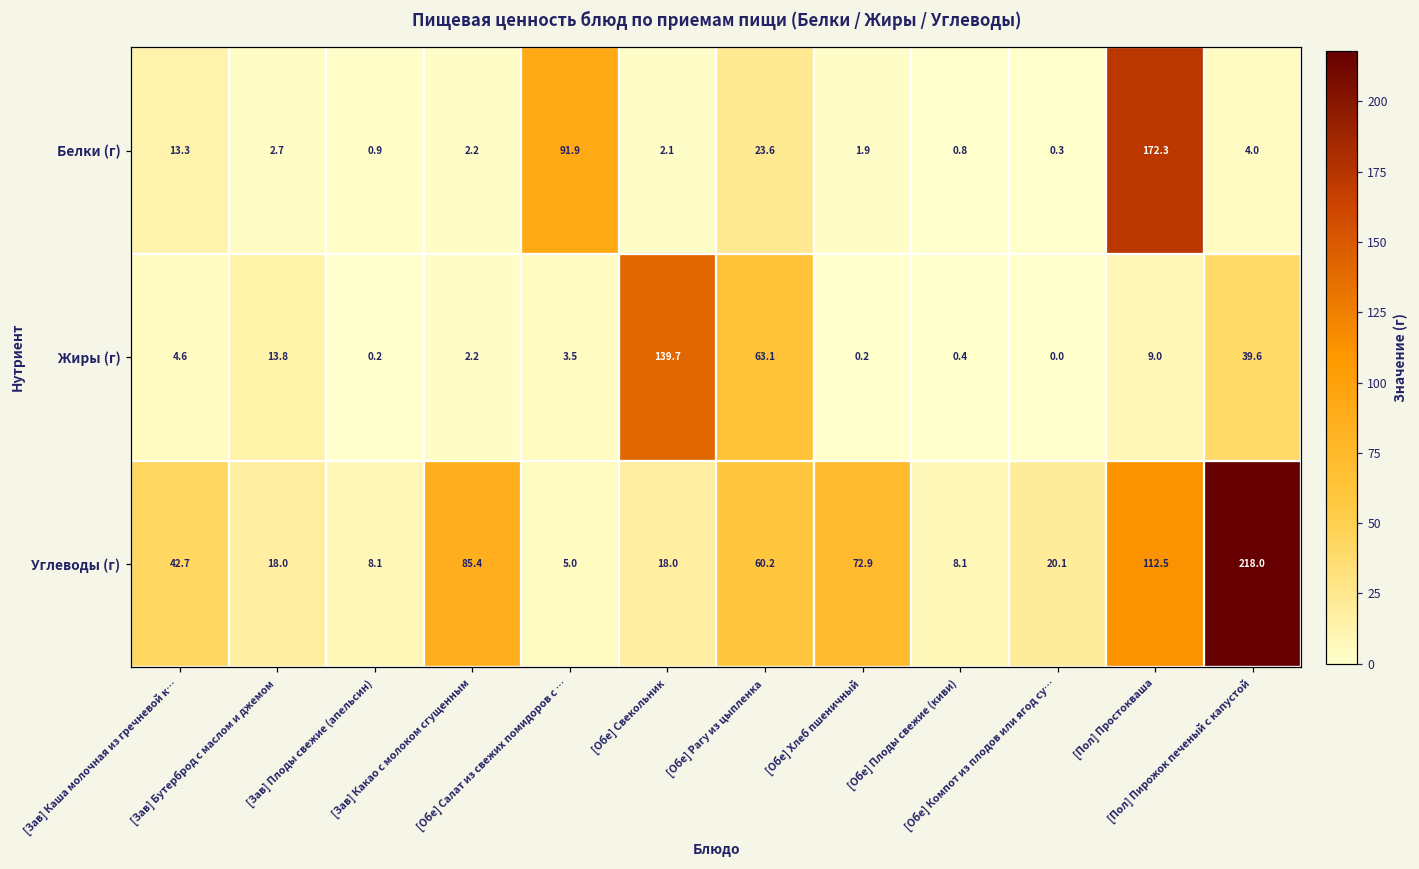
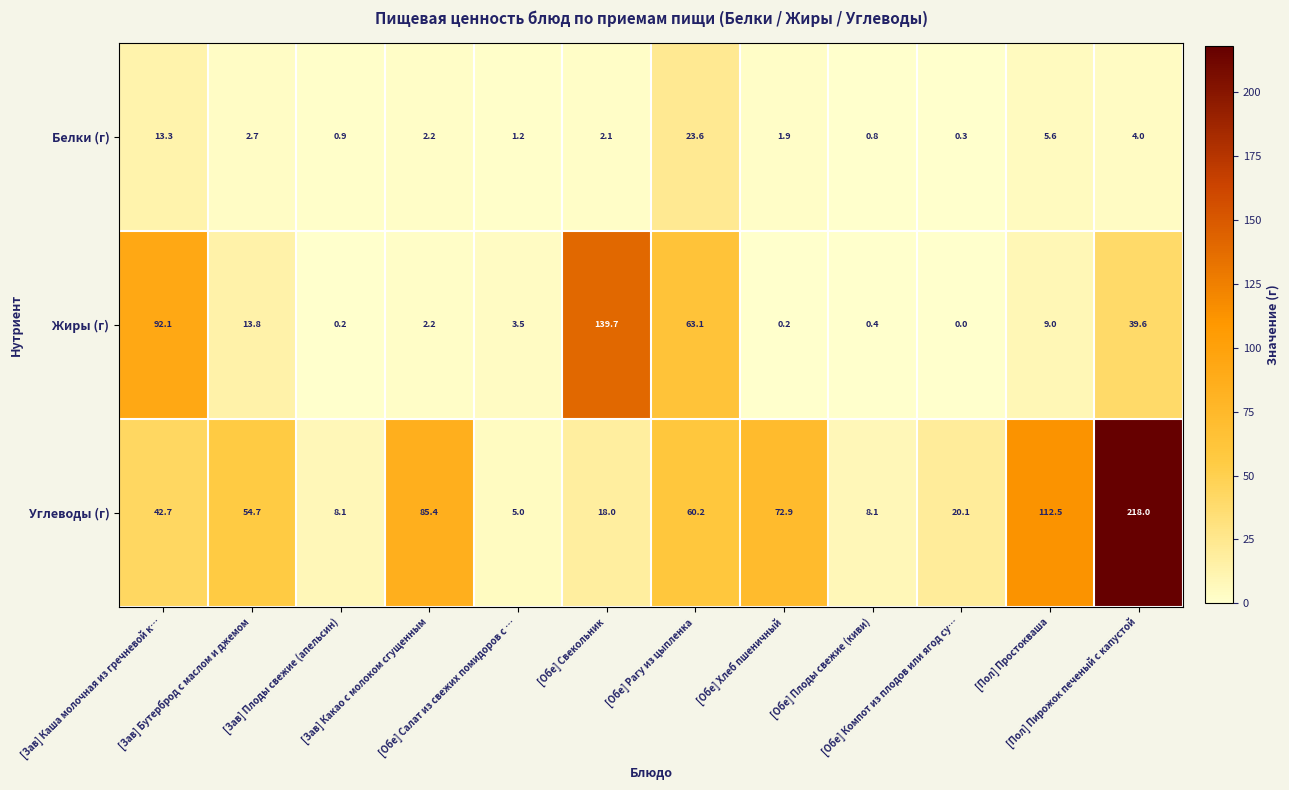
Белки (г), [Обе] Салат из свежих помидоров с …: 91.9 -> 1.2
Белки (г), [Пол] Простокваша: 172.3 -> 5.6
Жиры (г), [Зав] Каша молочная из гречневой к…: 4.6 -> 92.1
Углеводы (г), [Зав] Бутерброд с маслом и джемом: 18.0 -> 54.7
